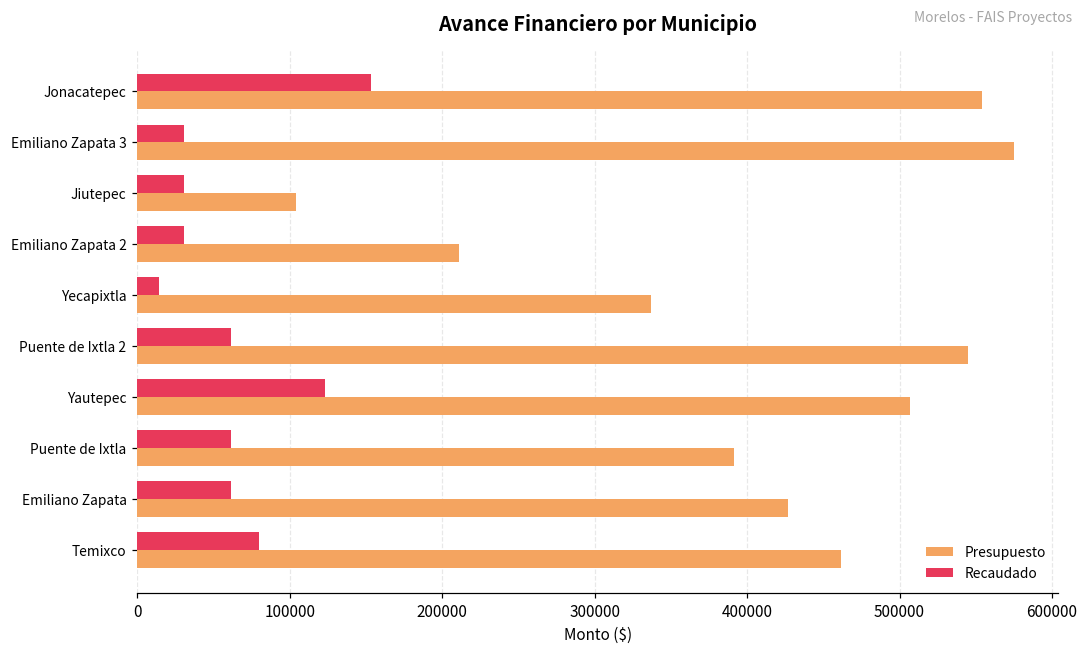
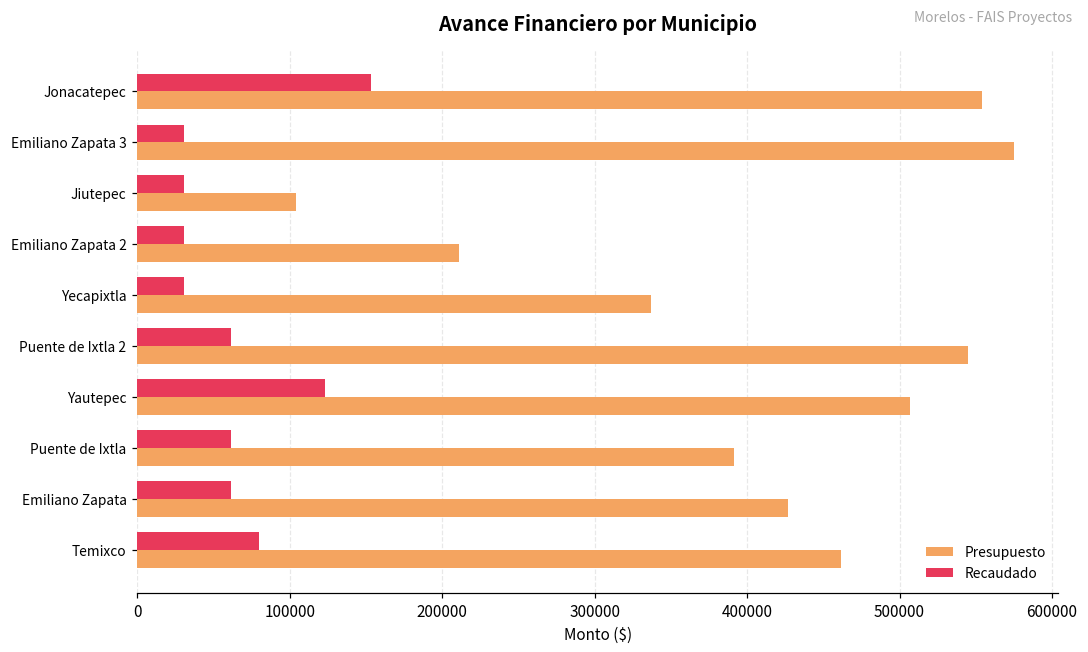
Recaudado, Yecapixtla: 14000 -> 31000
